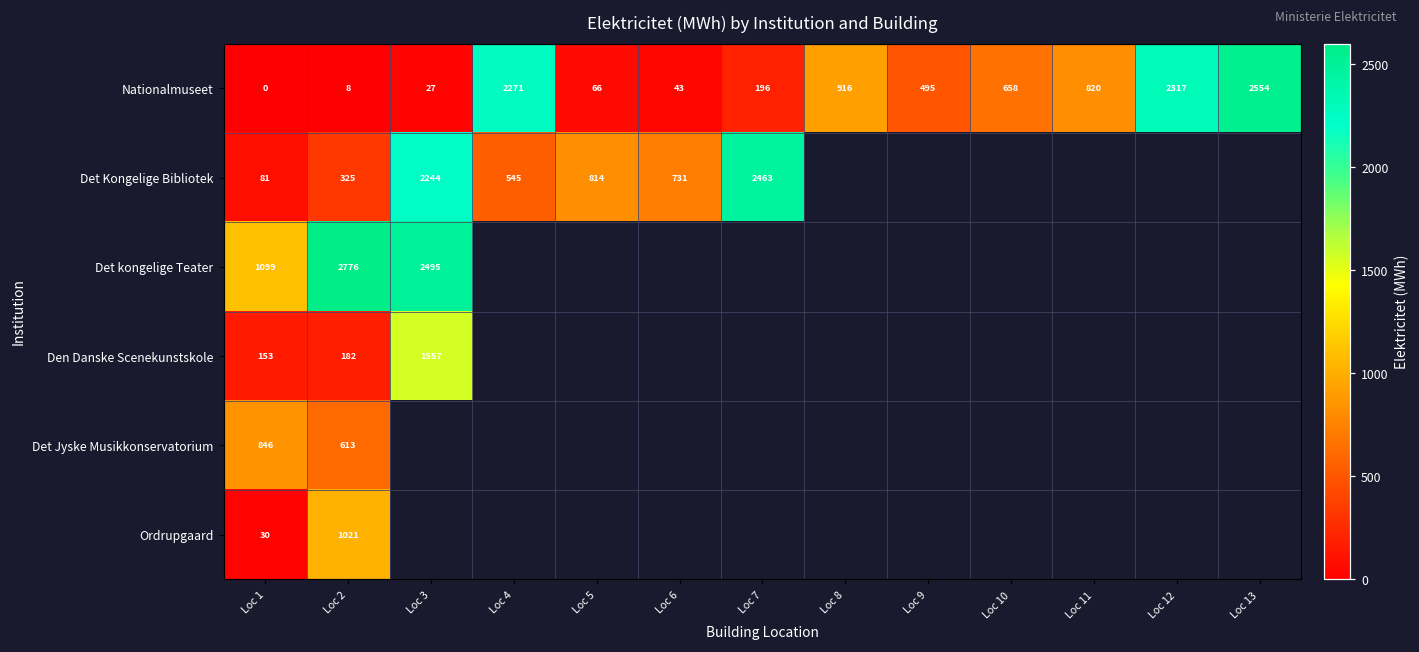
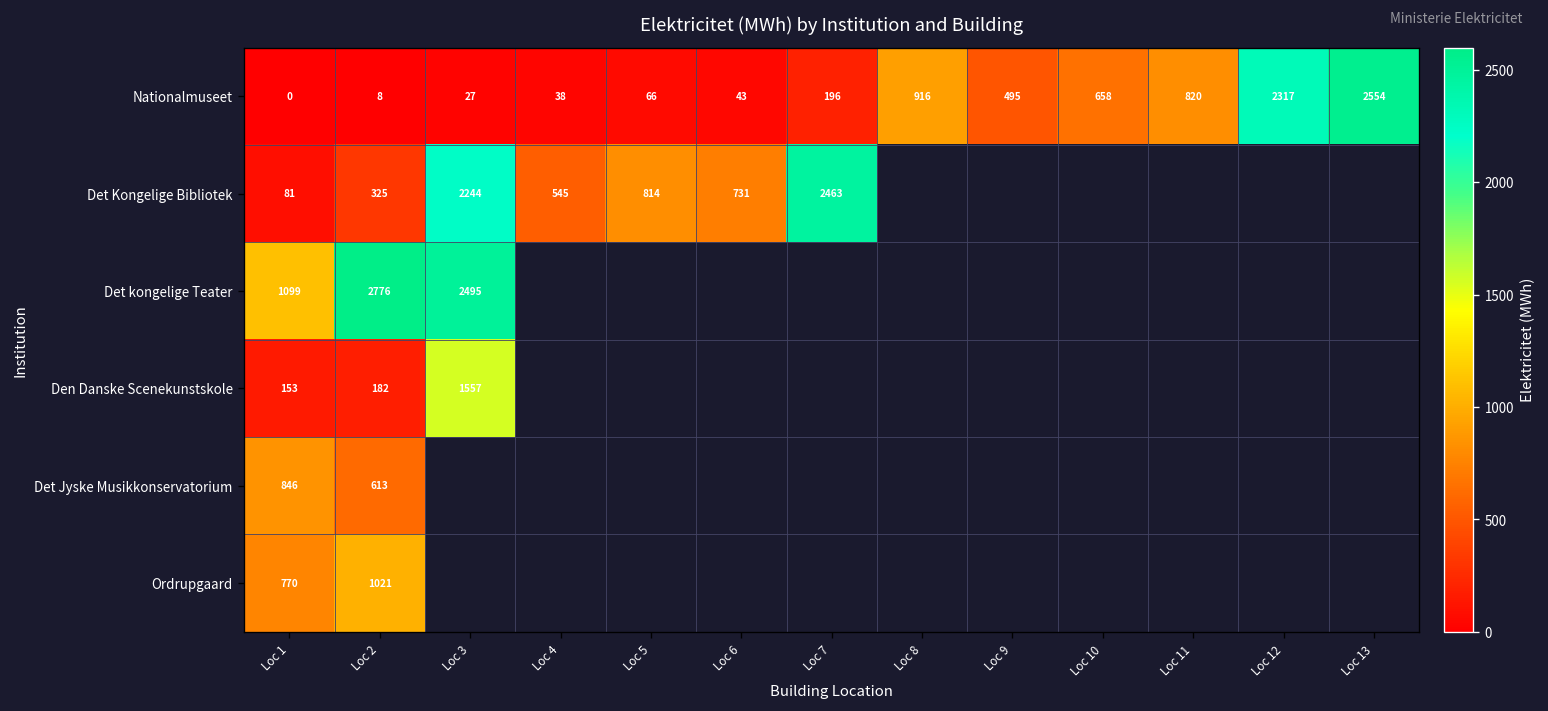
Nationalmuseet, Loc 4: 2271 -> 38
Ordrupgaard, Loc 1: 30 -> 770
